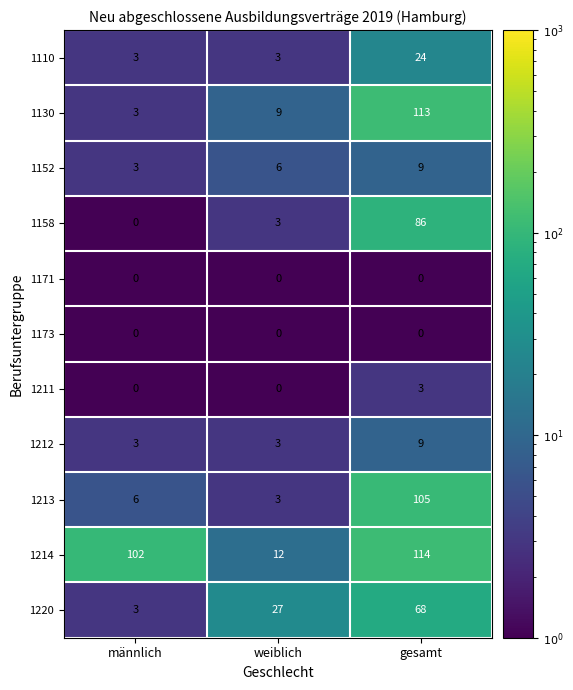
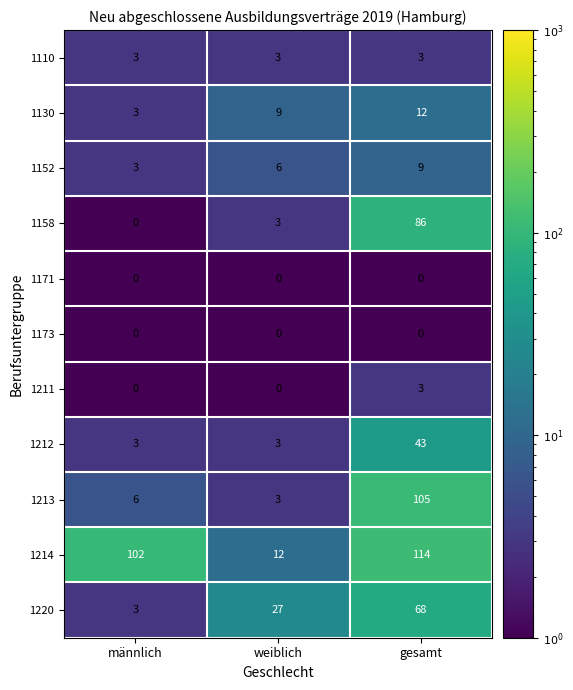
1110, gesamt: 24 -> 3
1130, gesamt: 113 -> 12
1212, gesamt: 9 -> 43
